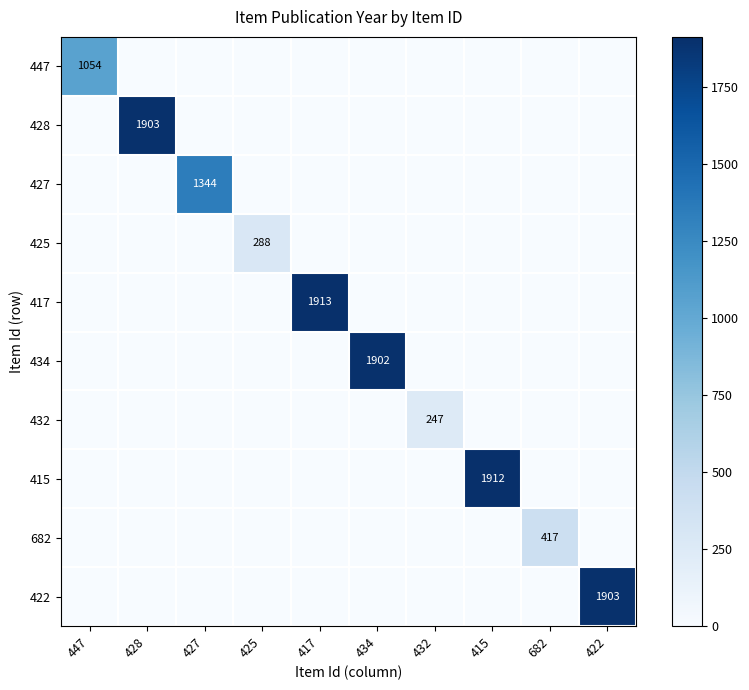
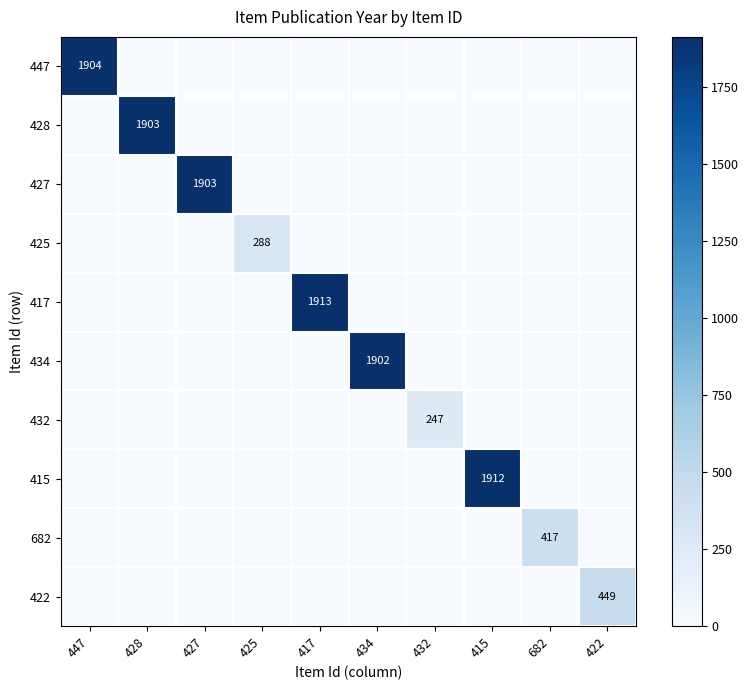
447, 447: 1054 -> 1904
427, 427: 1344 -> 1903
422, 422: 1903 -> 449
